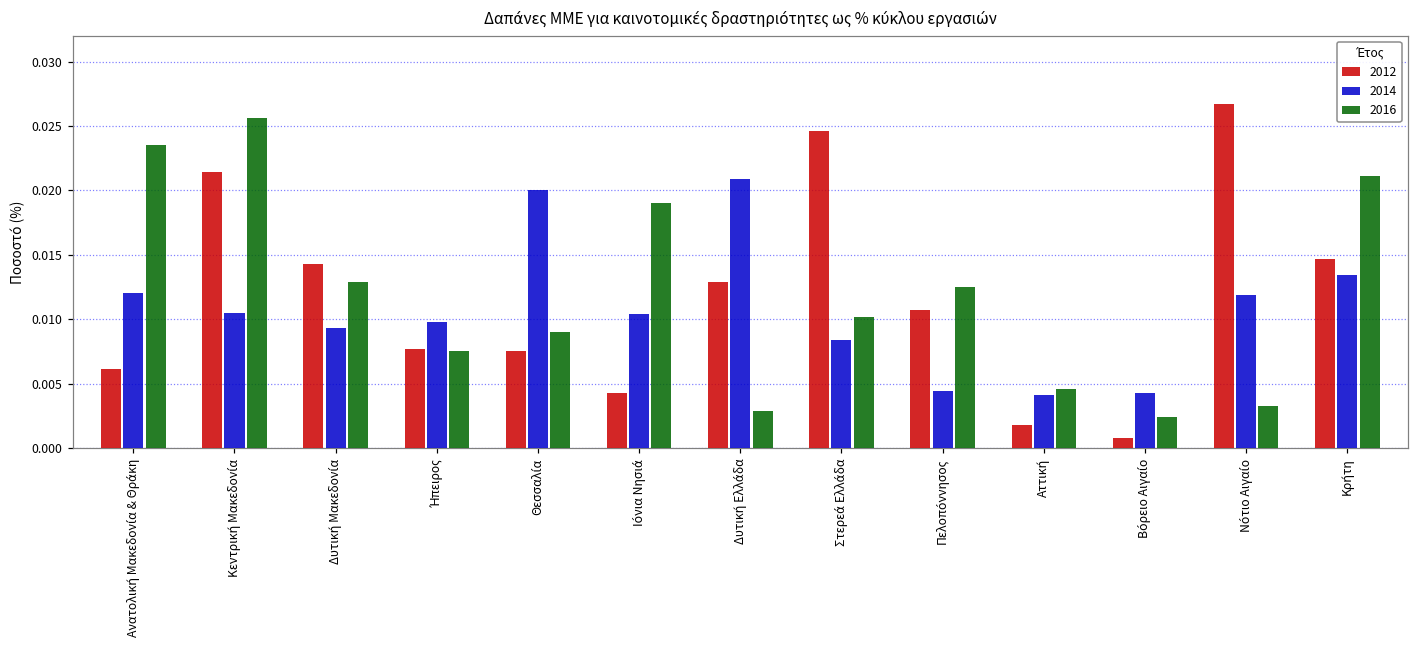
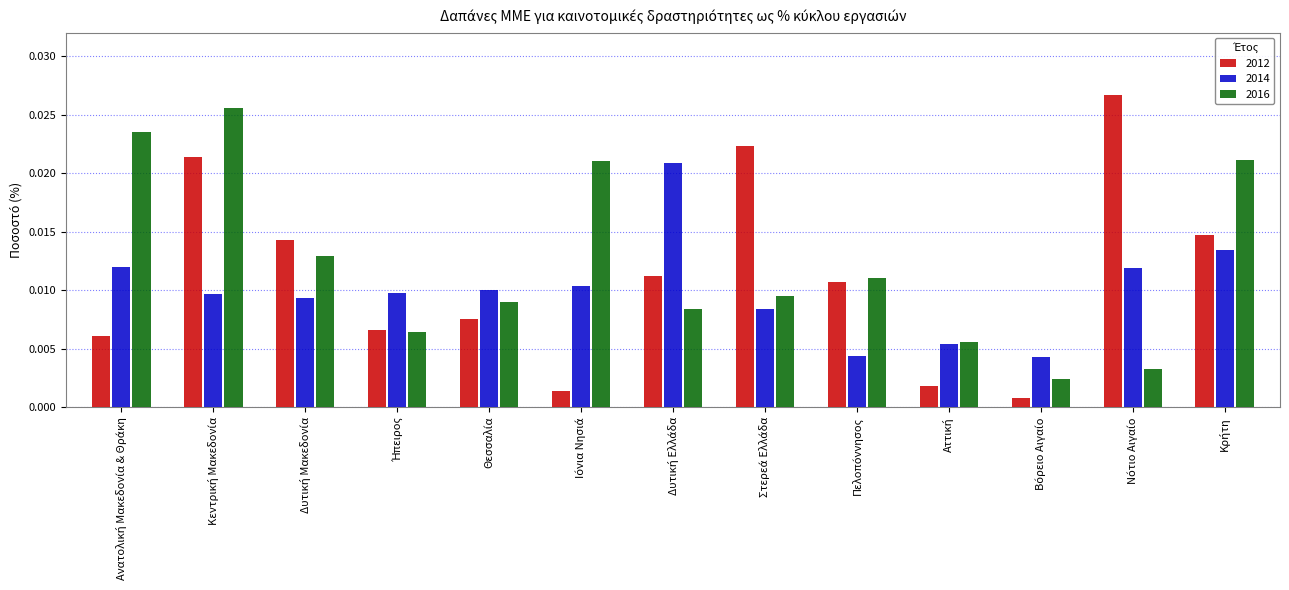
2014, Κεντρική Μακεδονία: 0.0105 -> 0.0097
2012, Ήπειρος: 0.0077 -> 0.0066
2016, Ήπειρος: 0.0075 -> 0.0064
2014, Θεσσαλία: 0.02 -> 0.01
2012, Ιόνια Νησιά: 0.0043 -> 0.0014
2016, Ιόνια Νησιά: 0.019 -> 0.021
2012, Δυτική Ελλάδα: 0.0129 -> 0.0112
2016, Δυτική Ελλάδα: 0.0029 -> 0.0084
2012, Στερεά Ελλάδα: 0.0246 -> 0.0223
2016, Στερεά Ελλάδα: 0.0102 -> 0.0095
2016, Πελοπόννησος: 0.0125 -> 0.0110
2014, Αττική: 0.0041 -> 0.0054
2016, Αττική: 0.0046 -> 0.0056
